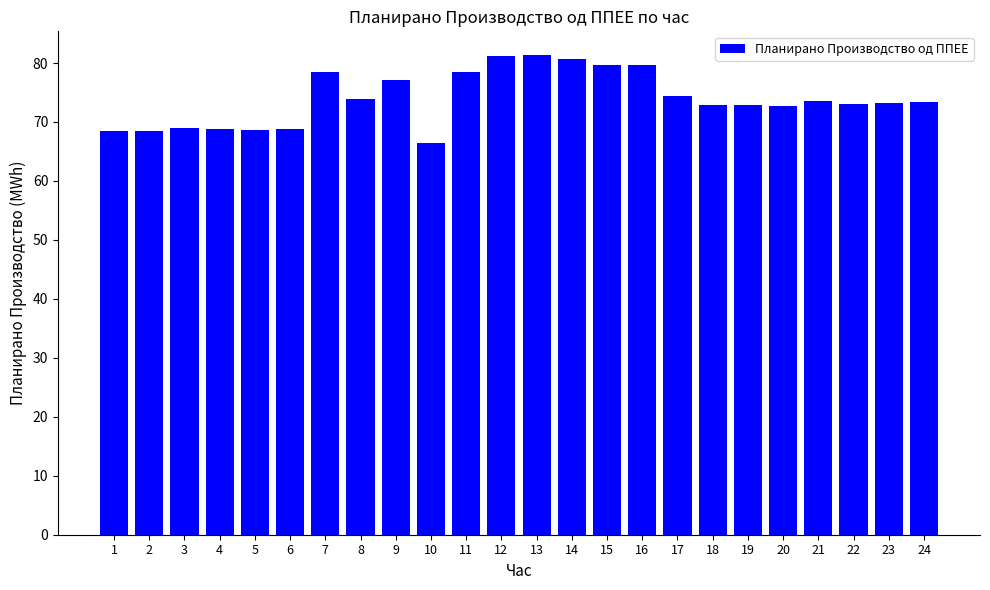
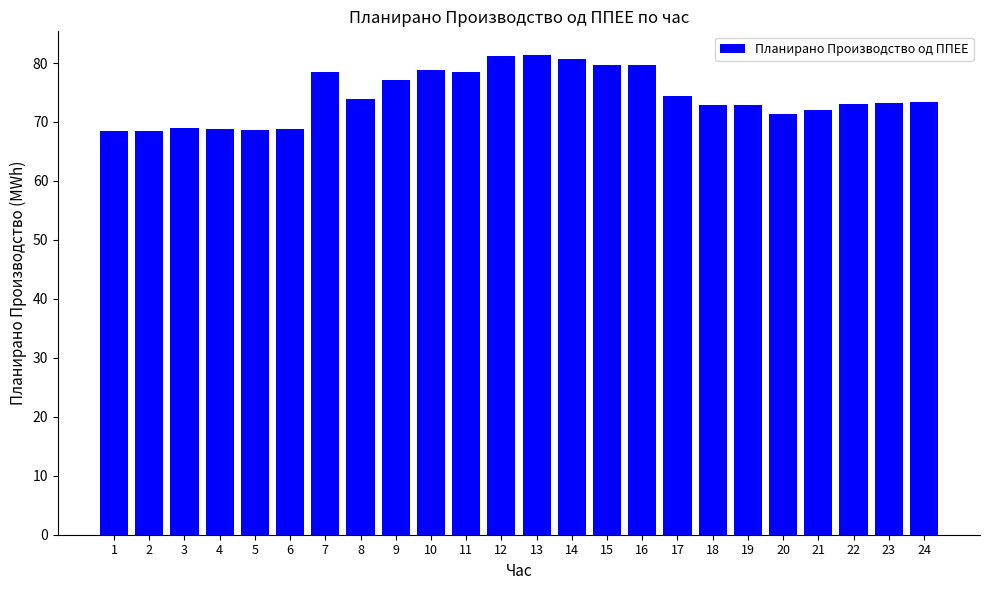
10: 66 -> 79
20: 73 -> 71
21: 74 -> 72
